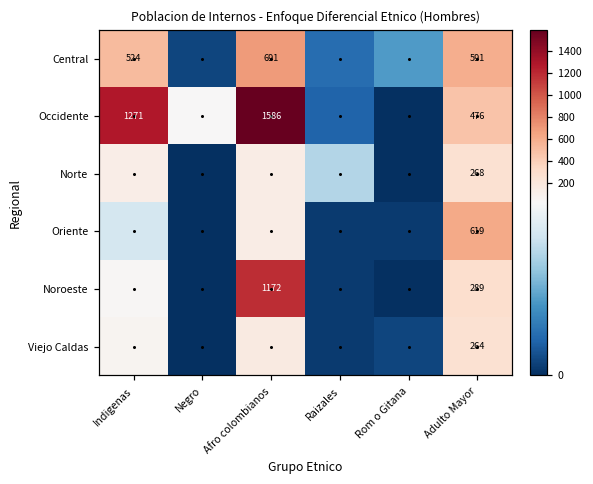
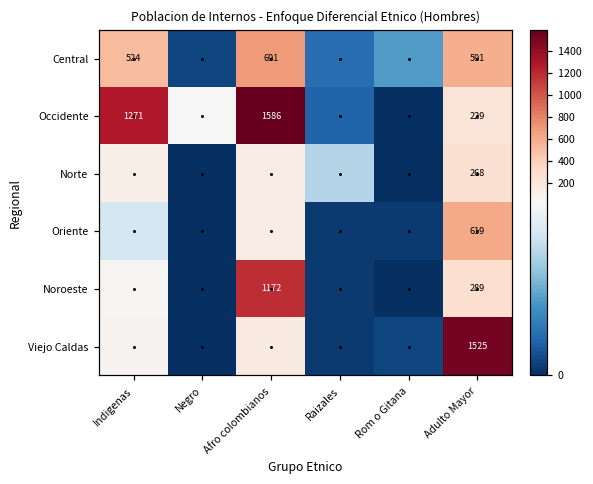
Occidente, Adulto Mayor: 476 -> 229
Viejo Caldas, Adulto Mayor: 264 -> 1525
